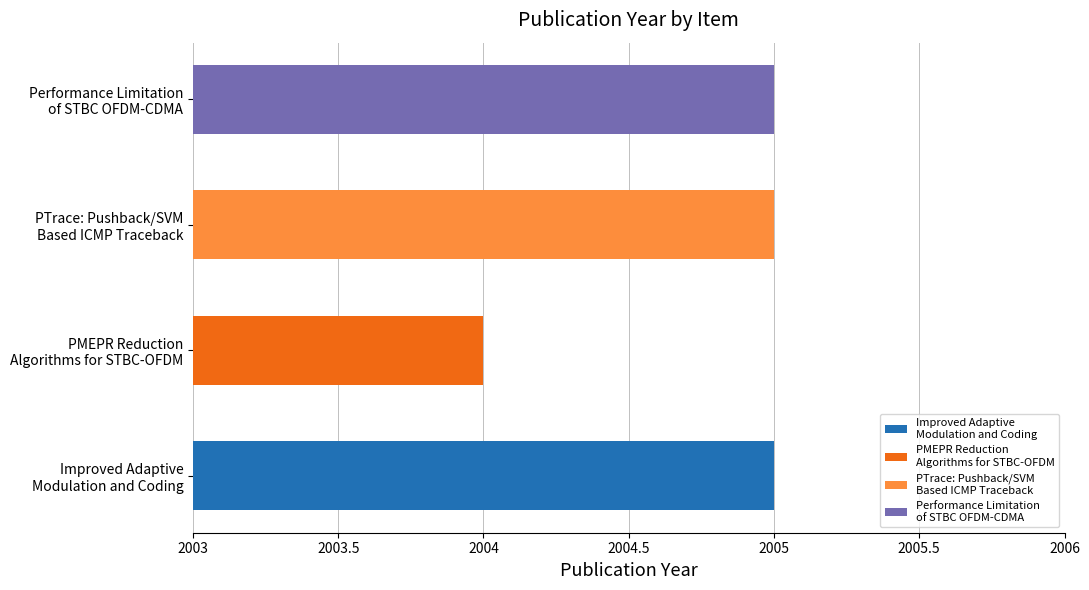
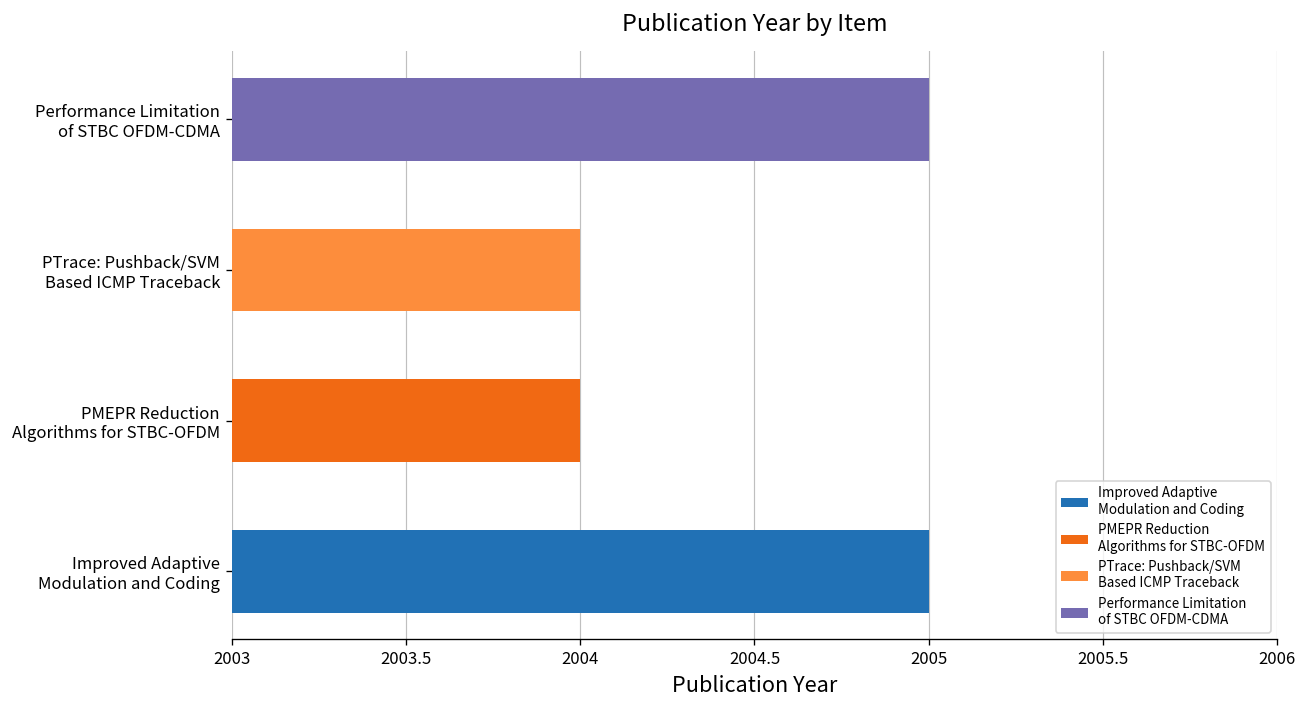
PTrace: Pushback/SVM Based ICMP Traceback: 2005 -> 2004
